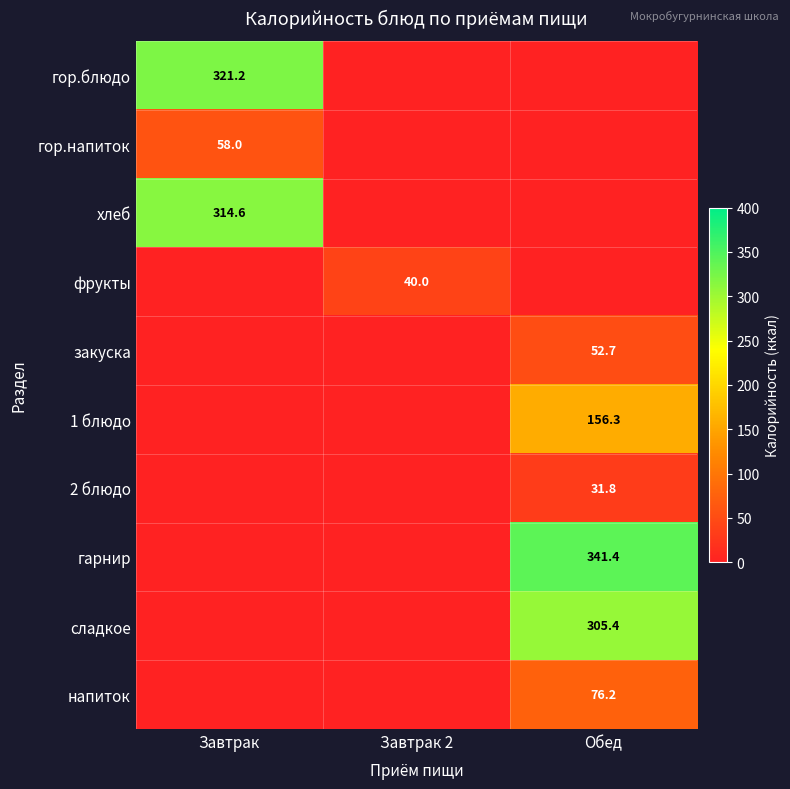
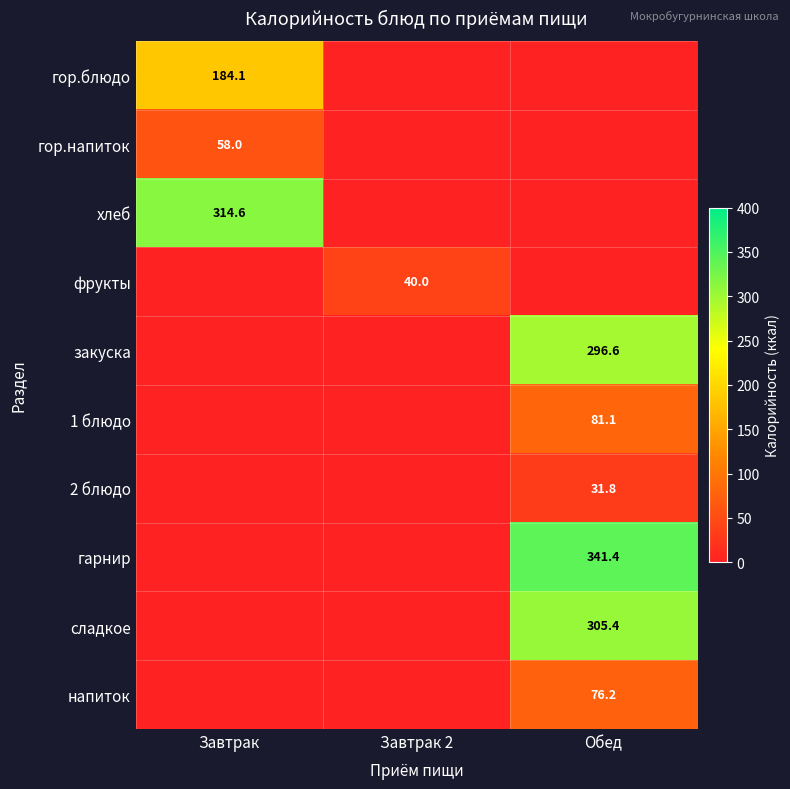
гор.блюдо, Завтрак: 321.2 -> 184.1
закуска, Обед: 52.7 -> 296.6
1 блюдо, Обед: 156.3 -> 81.1
